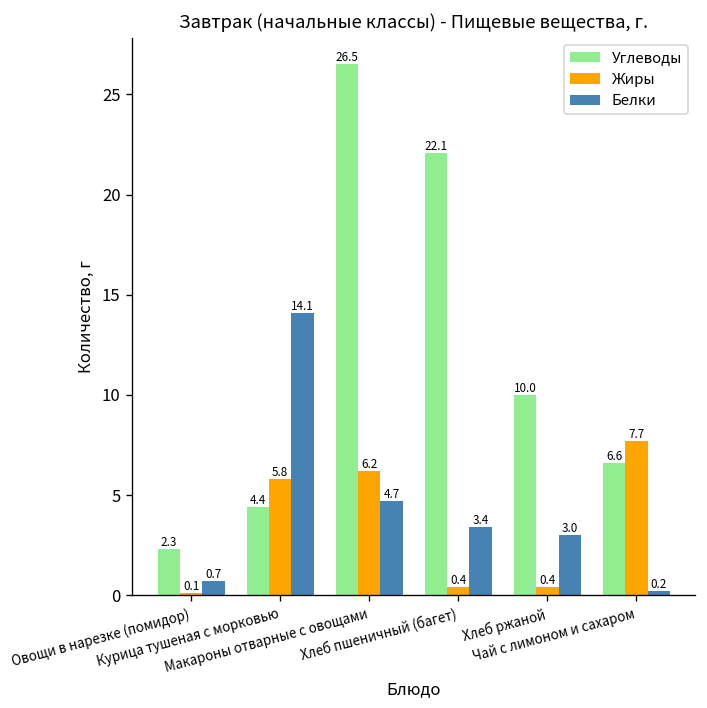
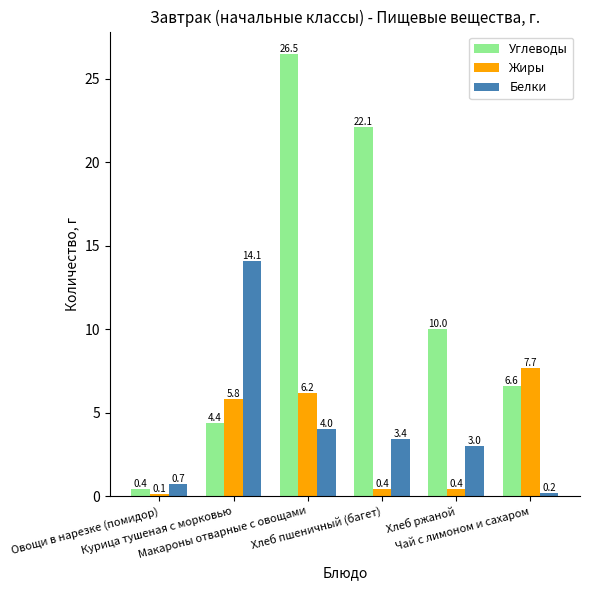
Углеводы, Овощи в нарезке (помидор): 2.3 -> 0.4
Белки, Макароны отварные с овощами: 4.7 -> 4.0
